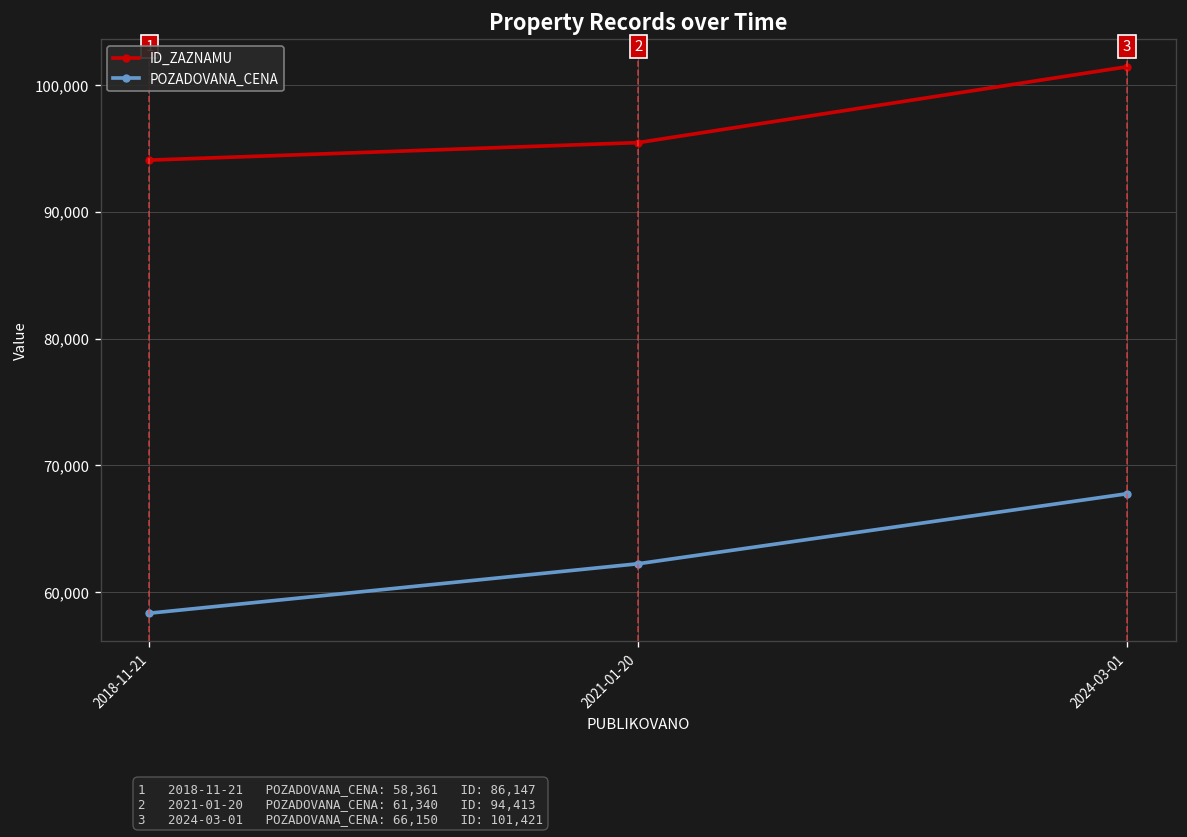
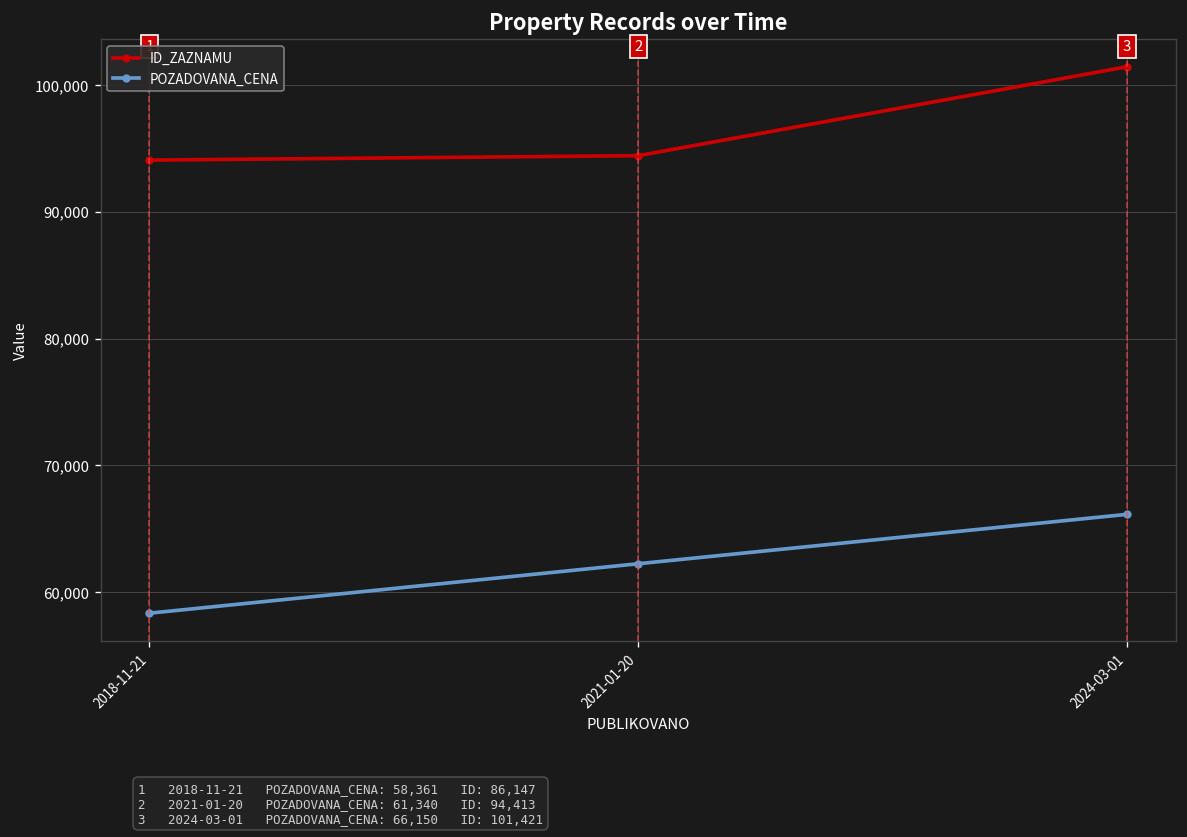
ID_ZAZNAMU, 2021-01-20: 95,400 -> 94,400
POZADOVANA_CENA, 2024-03-01: 67,800 -> 66,200
